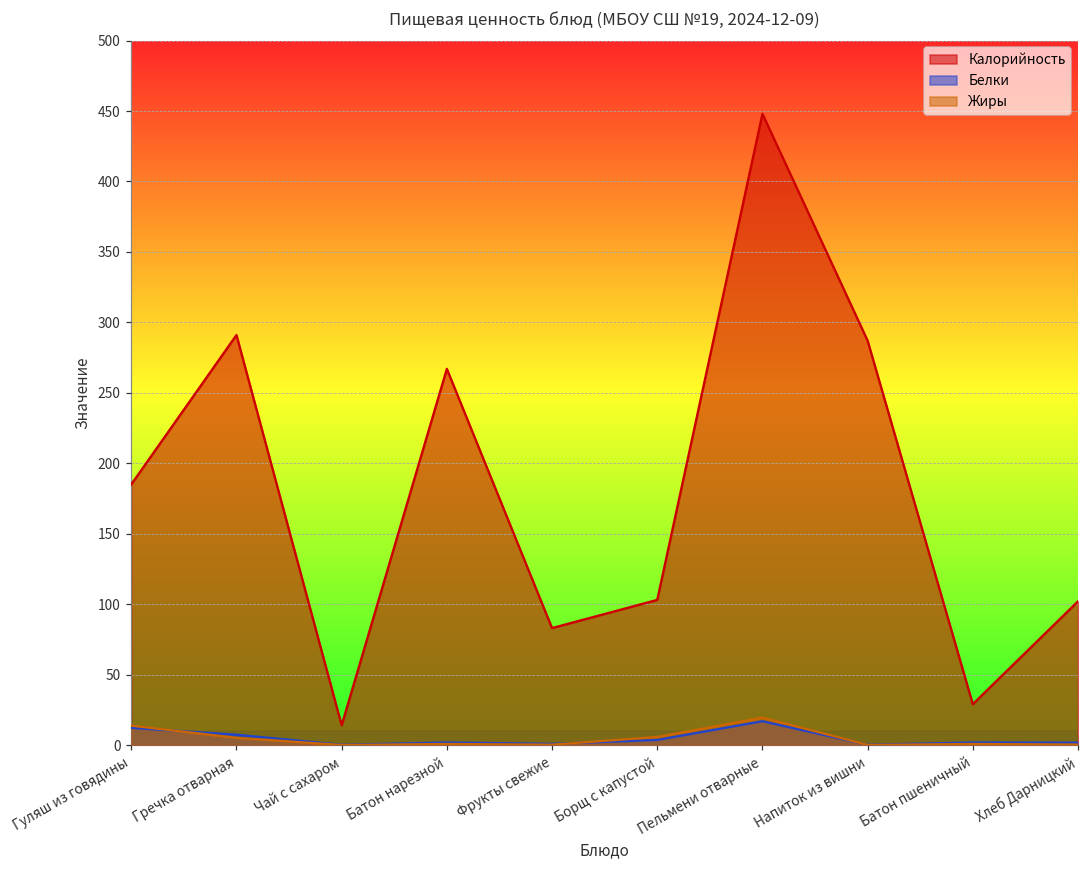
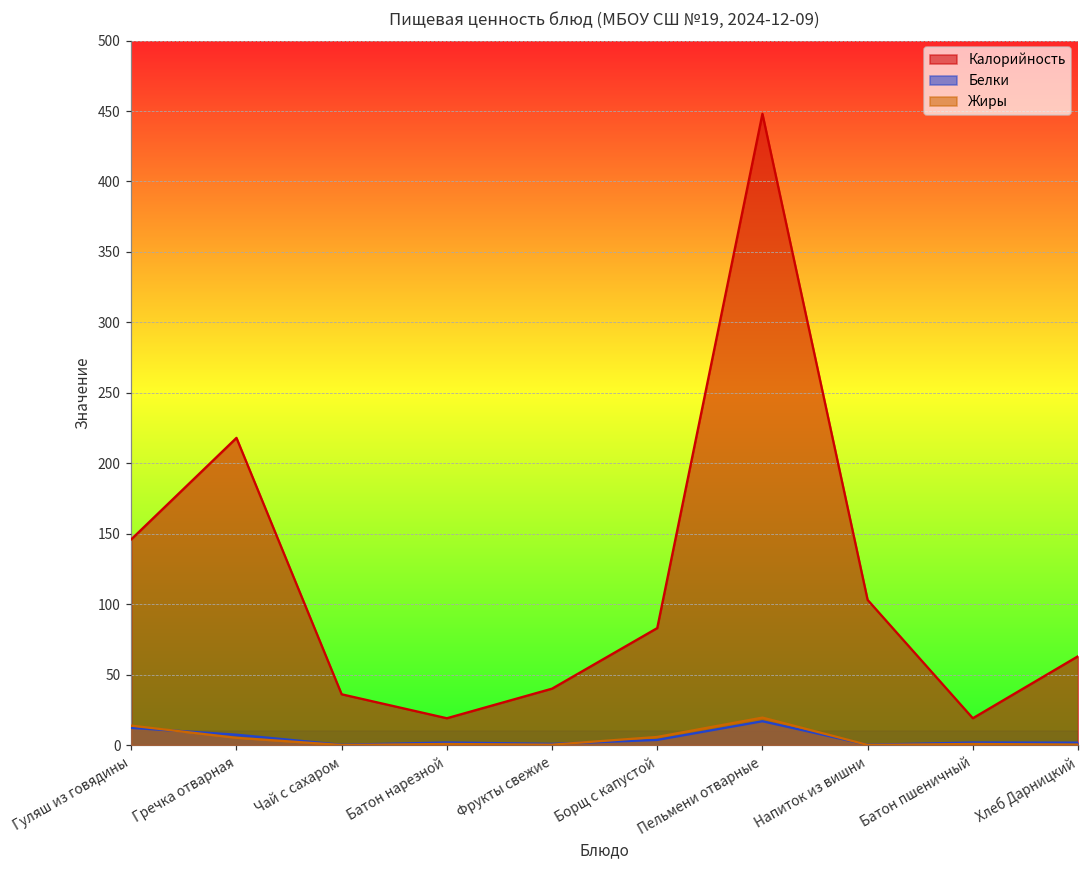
Калорийность, Гуляш из говядины: 185 -> 146
Калорийность, Гречка отварная: 291 -> 218
Калорийность, Чай с сахаром: 14 -> 36
Калорийность, Батон нарезной: 267 -> 19
Калорийность, Фрукты свежие: 83 -> 40
Калорийность, Борщ с капустой: 103 -> 83
Калорийность, Напиток из вишни: 287 -> 103
Калорийность, Батон пшеничный: 29 -> 19
Калорийность, Хлеб Дарницкий: 102 -> 63
